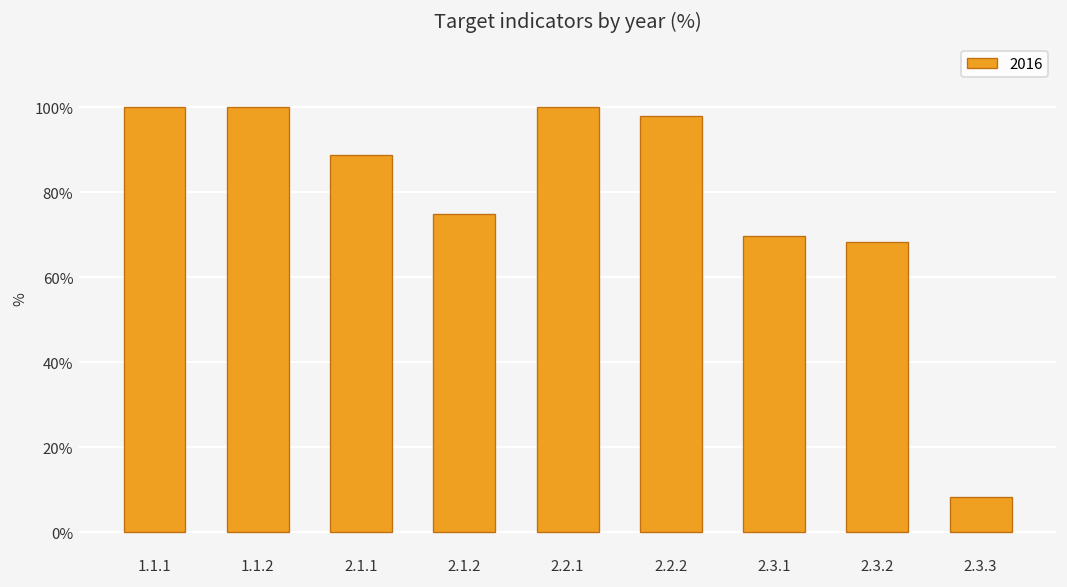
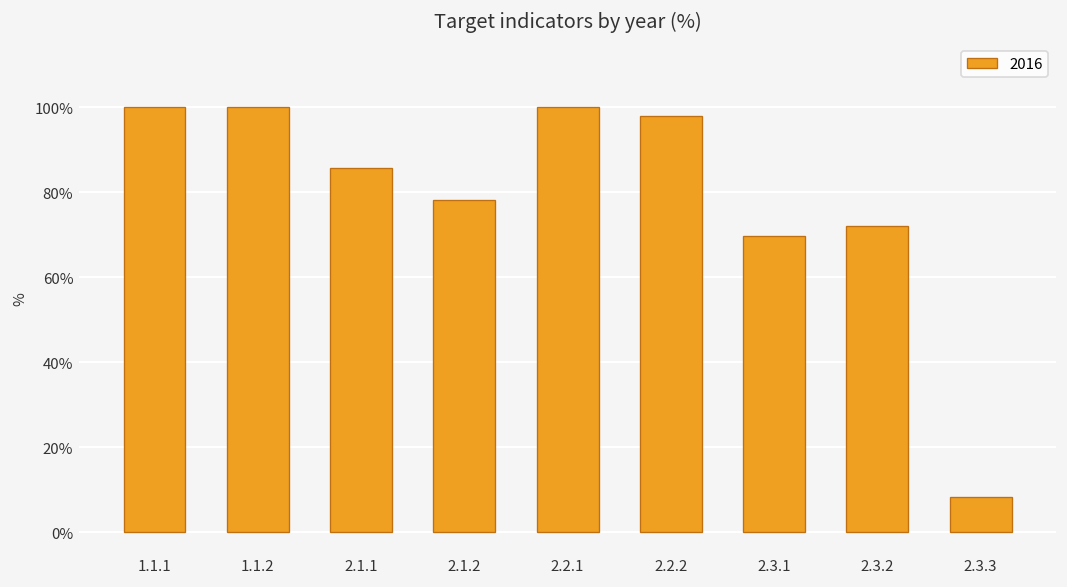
2.1.1: 89% -> 86%
2.1.2: 75% -> 78%
2.3.2: 68% -> 72%
